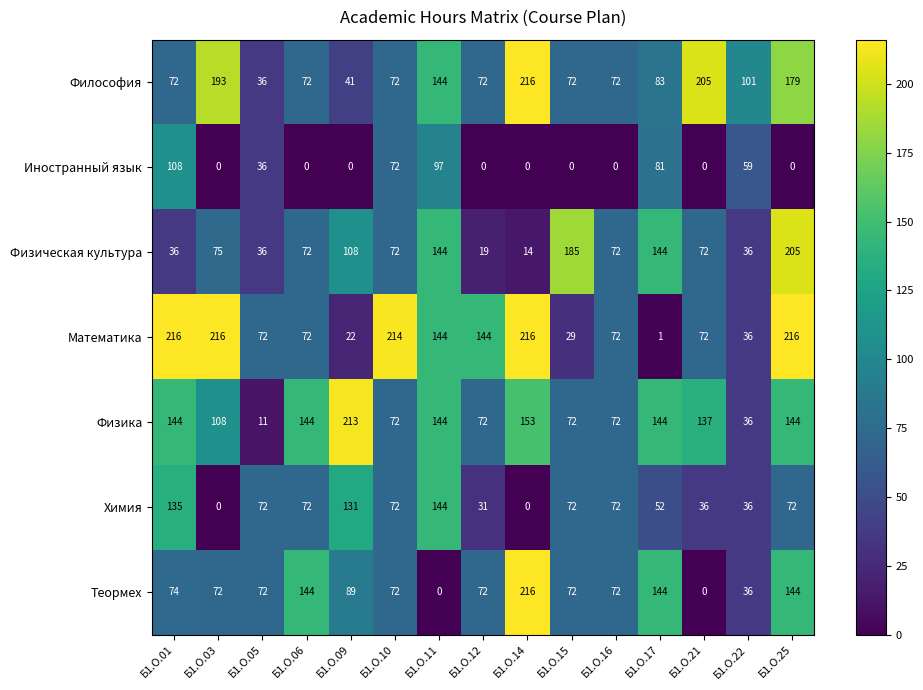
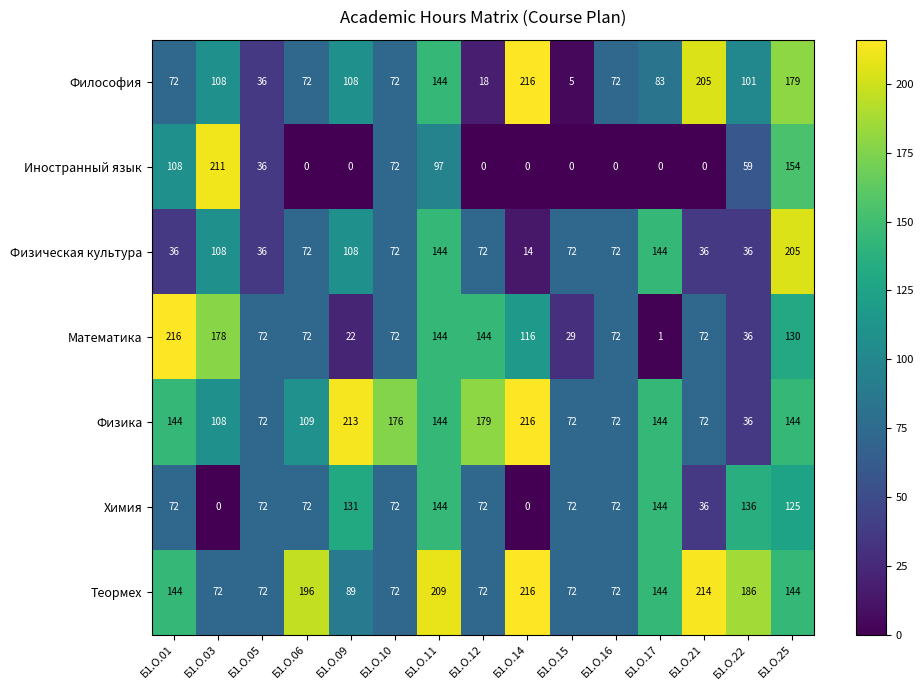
Философия, Б1.О.03: 193 -> 108
Философия, Б1.О.09: 41 -> 108
Философия, Б1.О.12: 72 -> 18
Философия, Б1.О.15: 72 -> 5
Иностранный язык, Б1.О.03: 0 -> 211
Иностранный язык, Б1.О.17: 81 -> 0
Иностранный язык, Б1.О.25: 0 -> 154
Физическая культура, Б1.О.03: 75 -> 108
Физическая культура, Б1.О.12: 19 -> 72
Физическая культура, Б1.О.15: 185 -> 72
Физическая культура, Б1.О.21: 72 -> 36
Математика, Б1.О.03: 216 -> 178
Математика, Б1.О.10: 214 -> 72
Математика, Б1.О.14: 216 -> 116
Математика, Б1.О.25: 216 -> 130
Физика, Б1.О.05: 11 -> 72
Физика, Б1.О.06: 144 -> 109
Физика, Б1.О.10: 72 -> 176
Физика, Б1.О.12: 72 -> 179
Физика, Б1.О.14: 153 -> 216
Физика, Б1.О.21: 137 -> 72
Химия, Б1.О.01: 135 -> 72
Химия, Б1.О.12: 31 -> 72
Химия, Б1.О.17: 52 -> 144
Химия, Б1.О.22: 36 -> 136
Химия, Б1.О.25: 72 -> 125
Теормех, Б1.О.01: 74 -> 144
Теормех, Б1.О.06: 144 -> 196
Теормех, Б1.О.11: 0 -> 209
Теормех, Б1.О.21: 0 -> 214
Теормех, Б1.О.22: 36 -> 186
